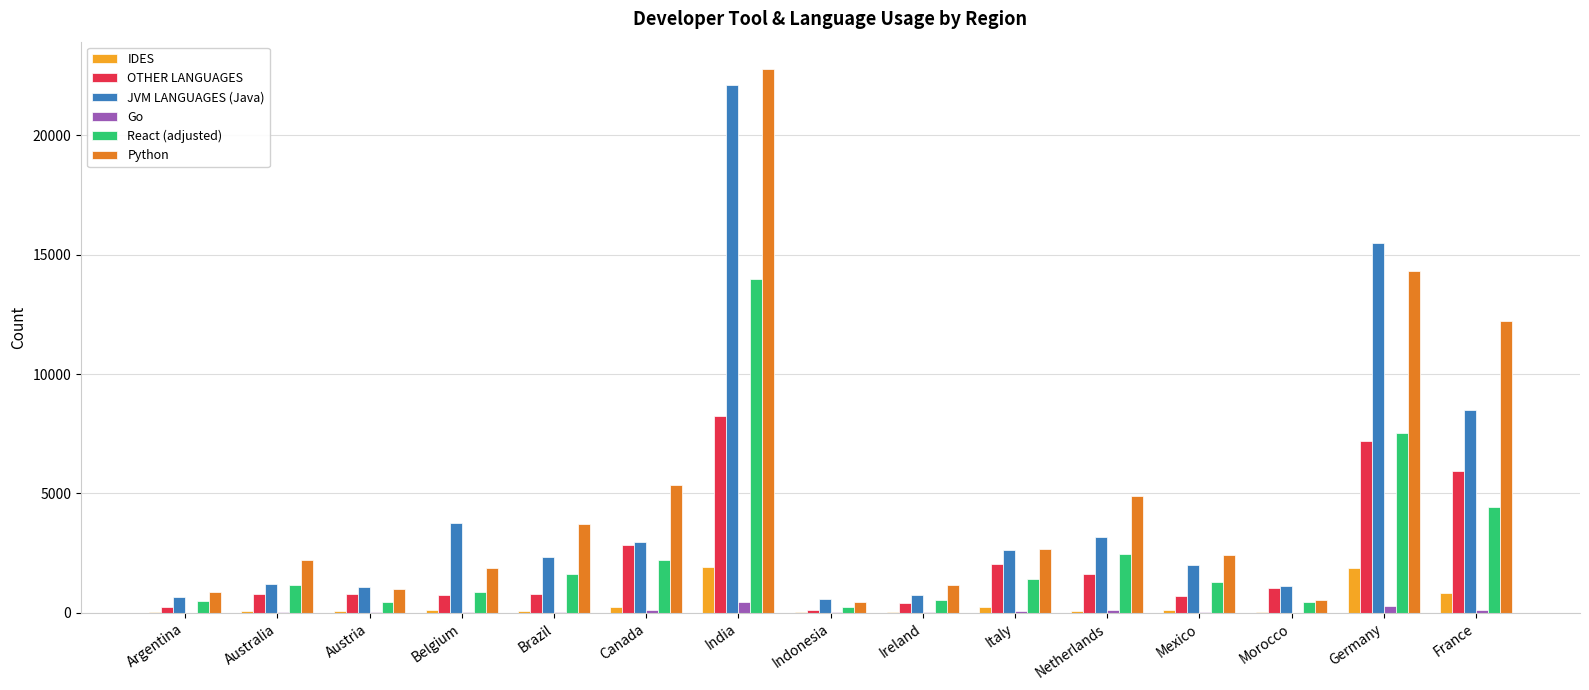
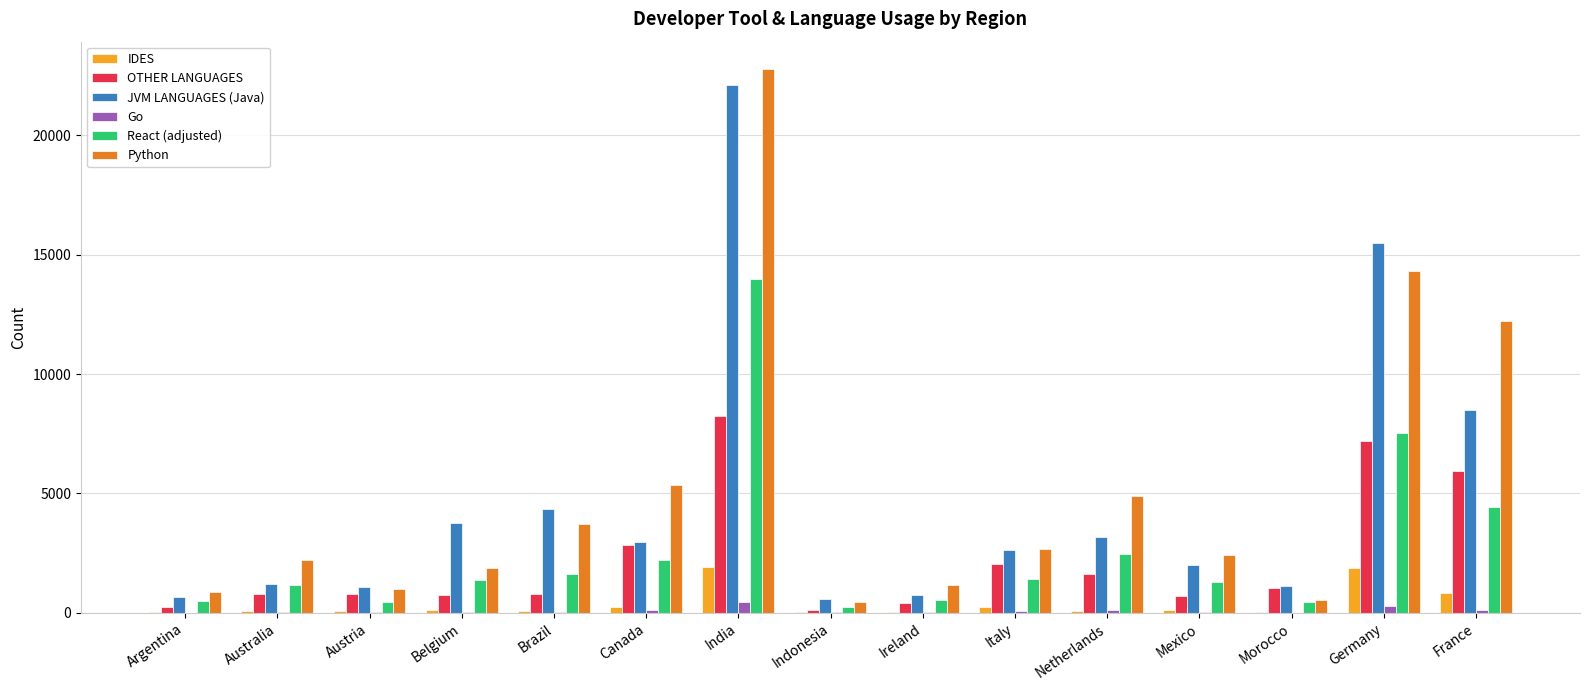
React (adjusted), Belgium: 900 -> 1400
JVM LANGUAGES (Java), Brazil: 2400 -> 4400
